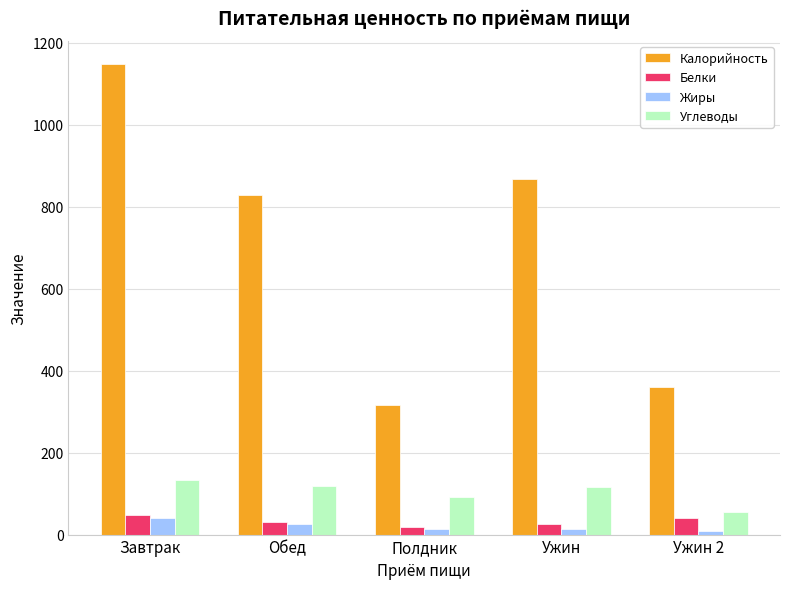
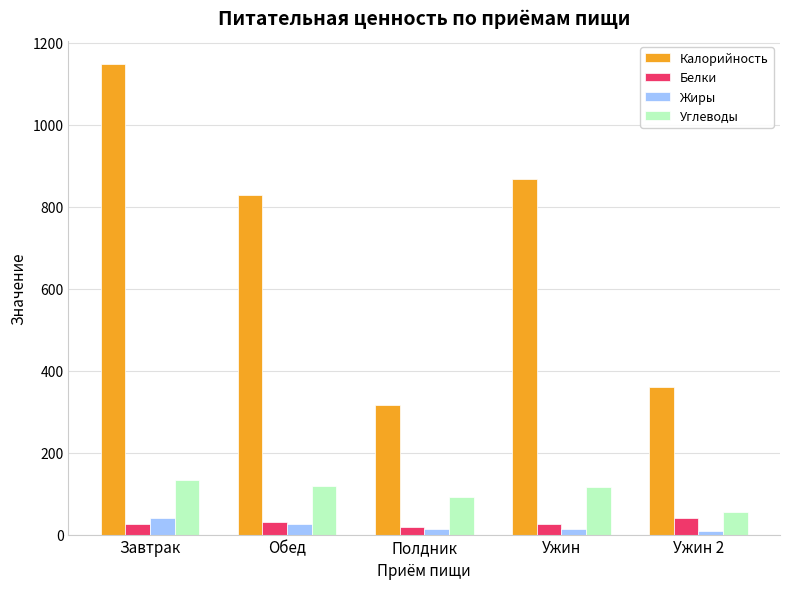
Белки, Завтрак: 50 -> 30
